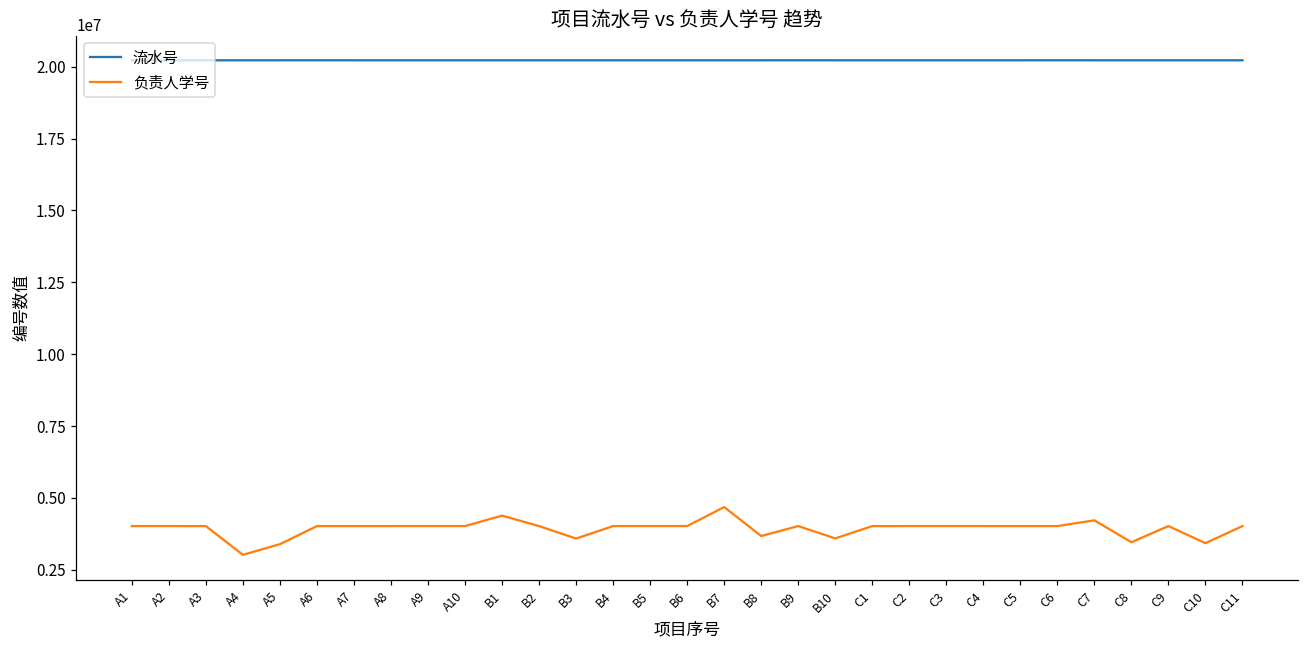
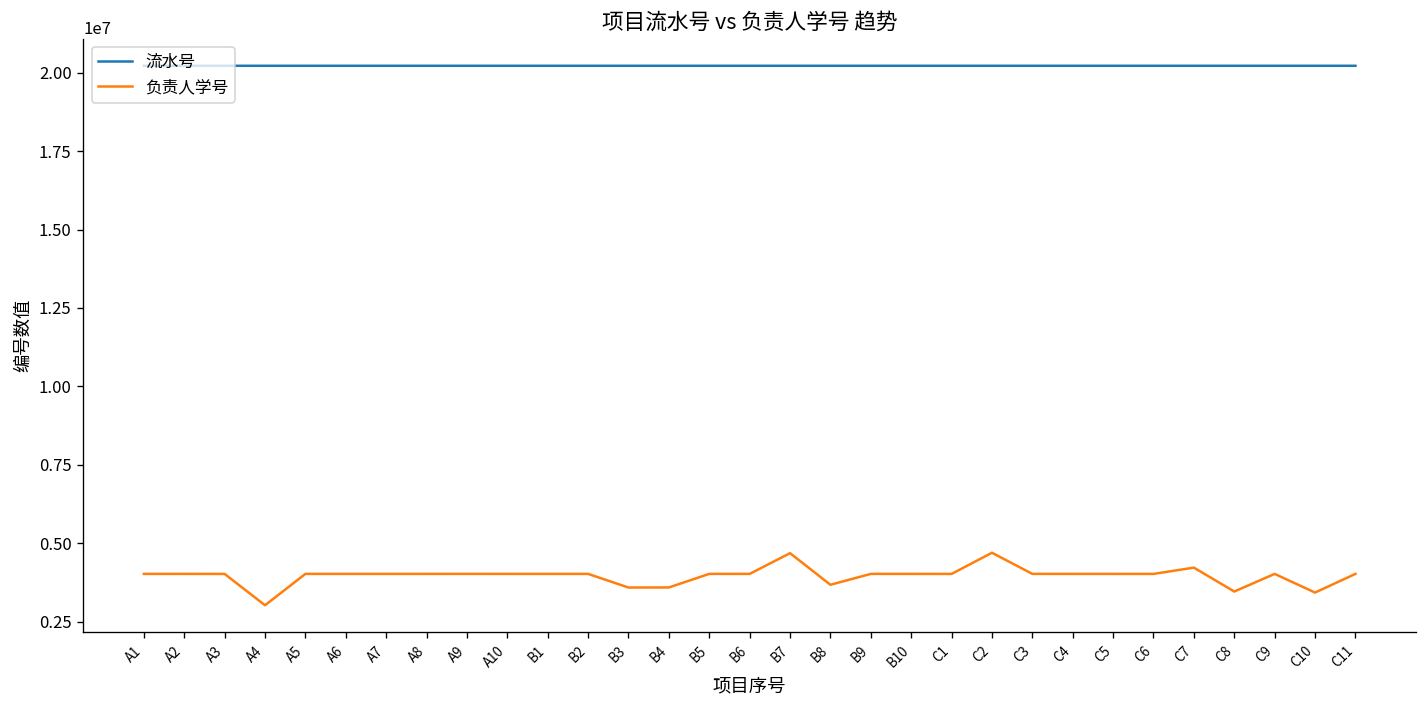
负责人学号, A5: 3400000 -> 4000000
负责人学号, B1: 4400000 -> 4000000
负责人学号, B4: 4000000 -> 3600000
负责人学号, B10: 3600000 -> 4000000
负责人学号, C2: 4000000 -> 4700000
